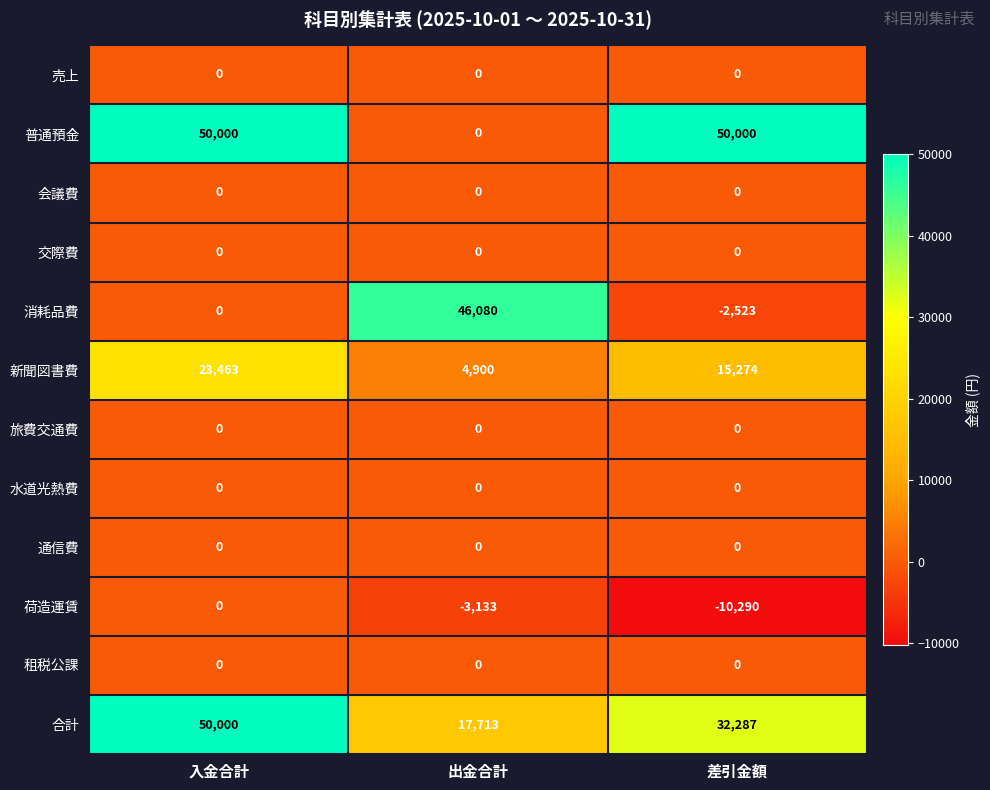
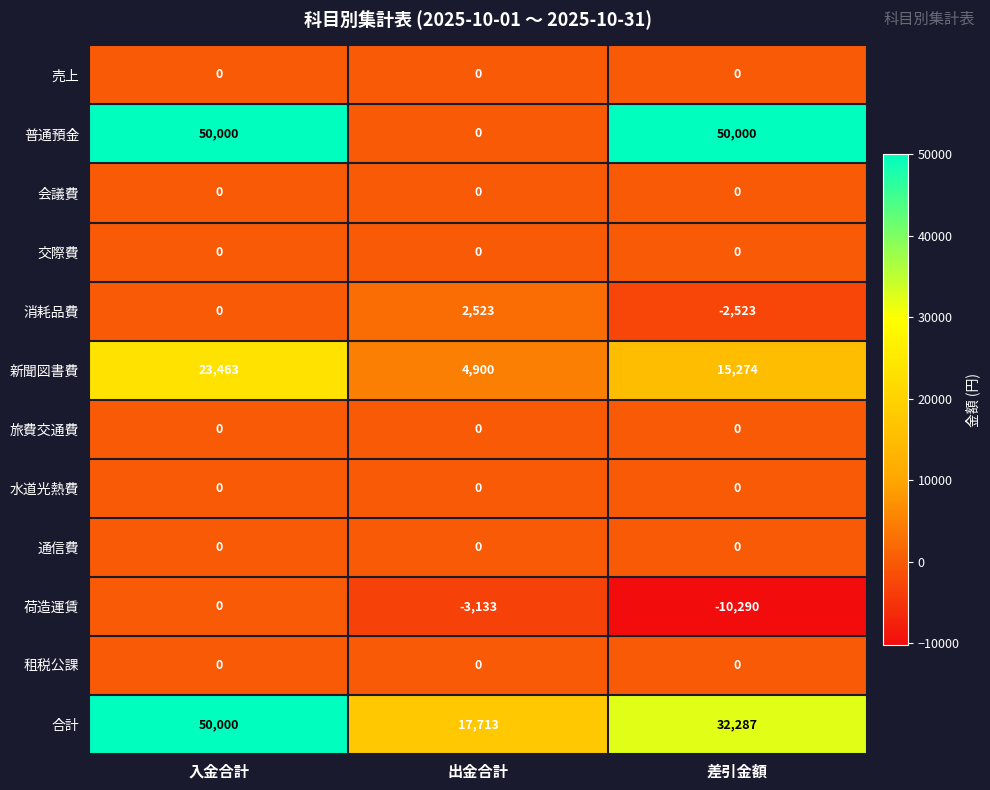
消耗品費, 出金合計: 46,080 -> 2,523
